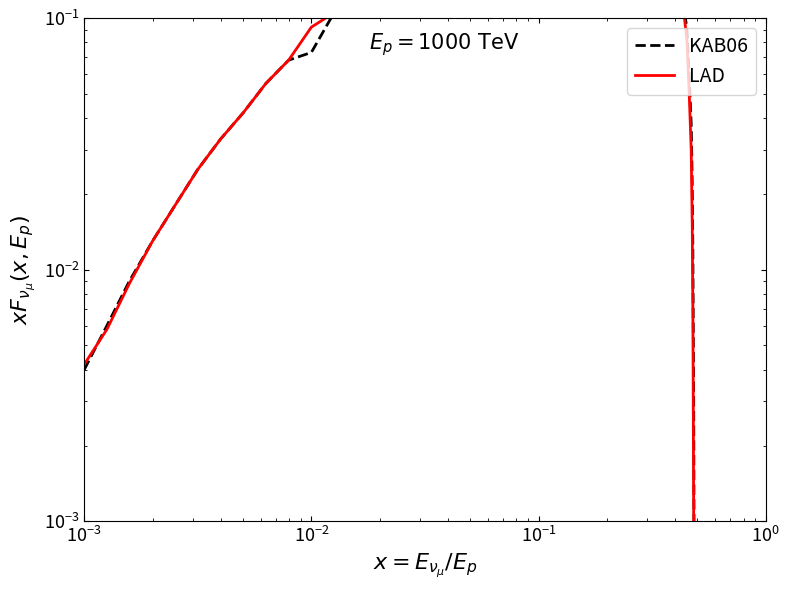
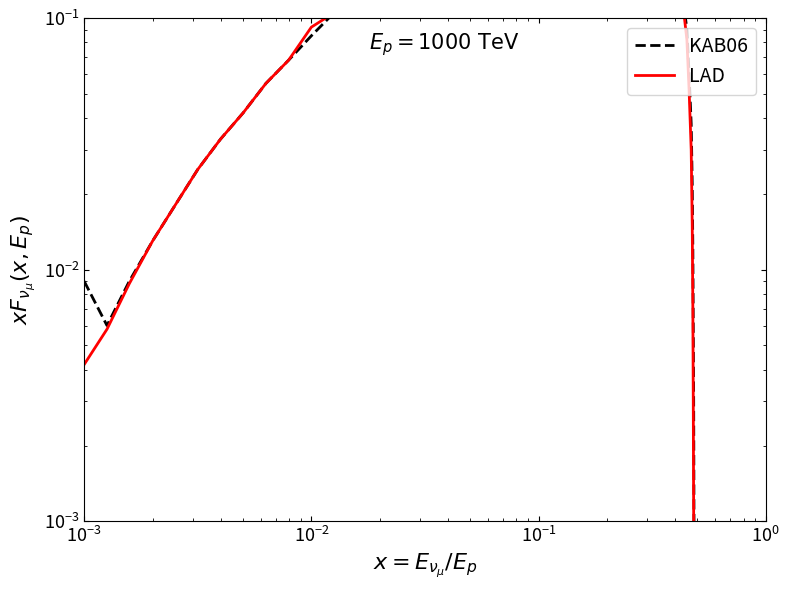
KAB06, 10^-3: 0.004 -> 0.009
KAB06, 10^-2: 0.073 -> 0.085
